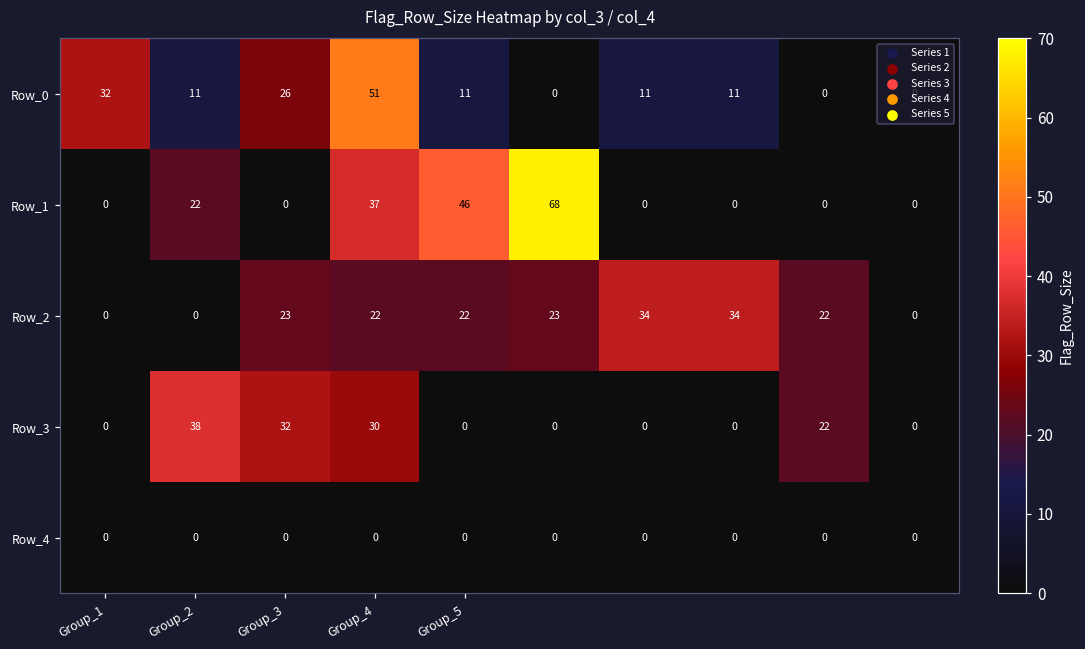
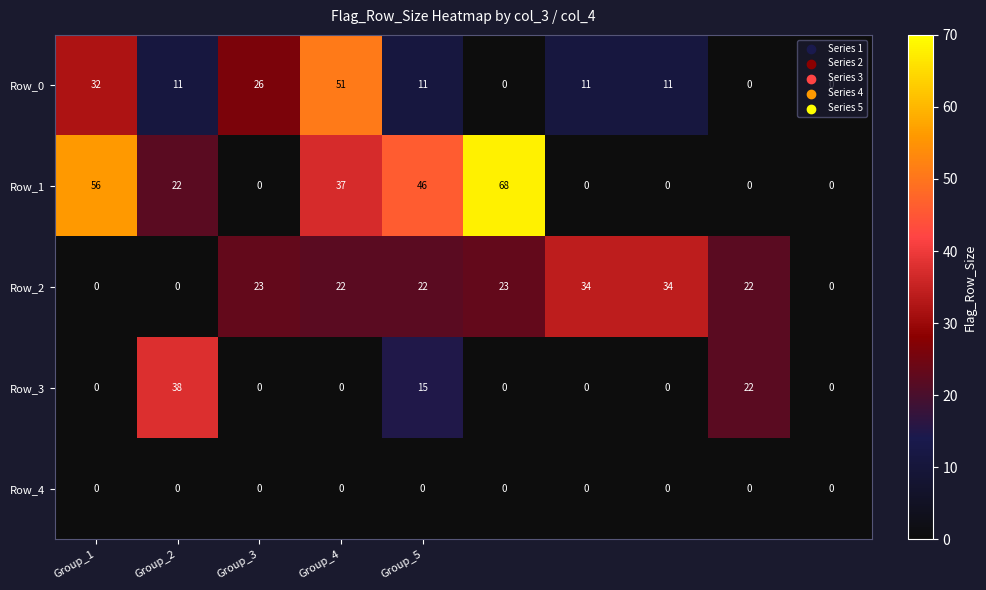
Row_1, Group_1: 0 -> 56
Row_3, Group_3: 32 -> 0
Row_3, Group_4: 30 -> 0
Row_3, Group_5: 0 -> 15
